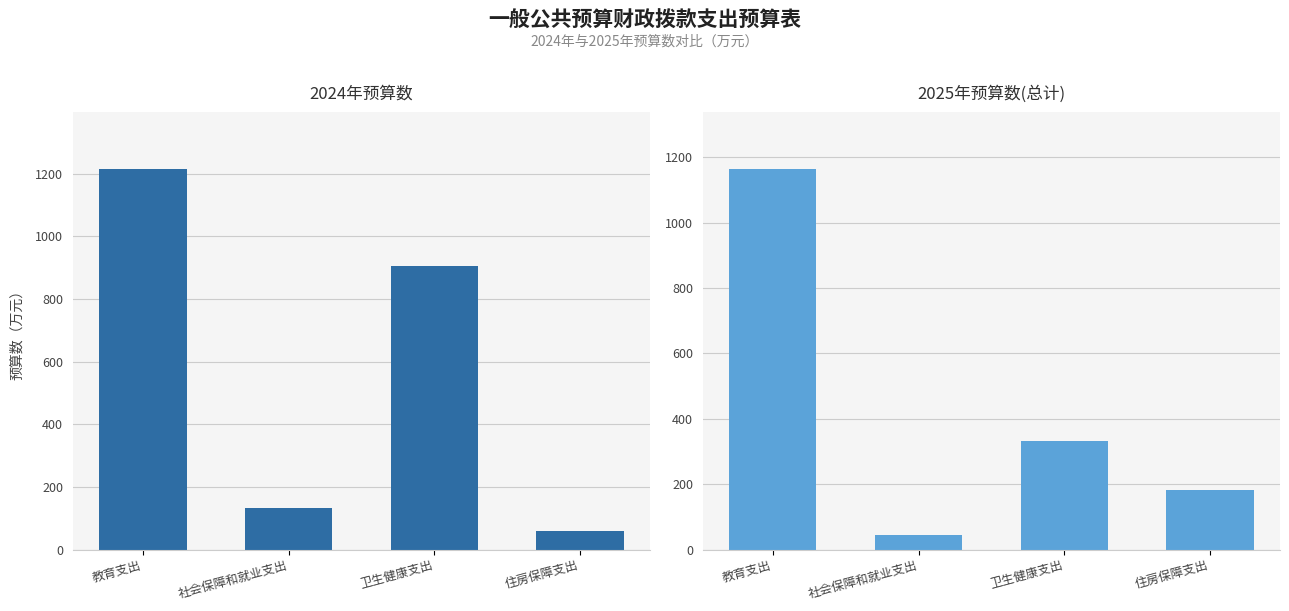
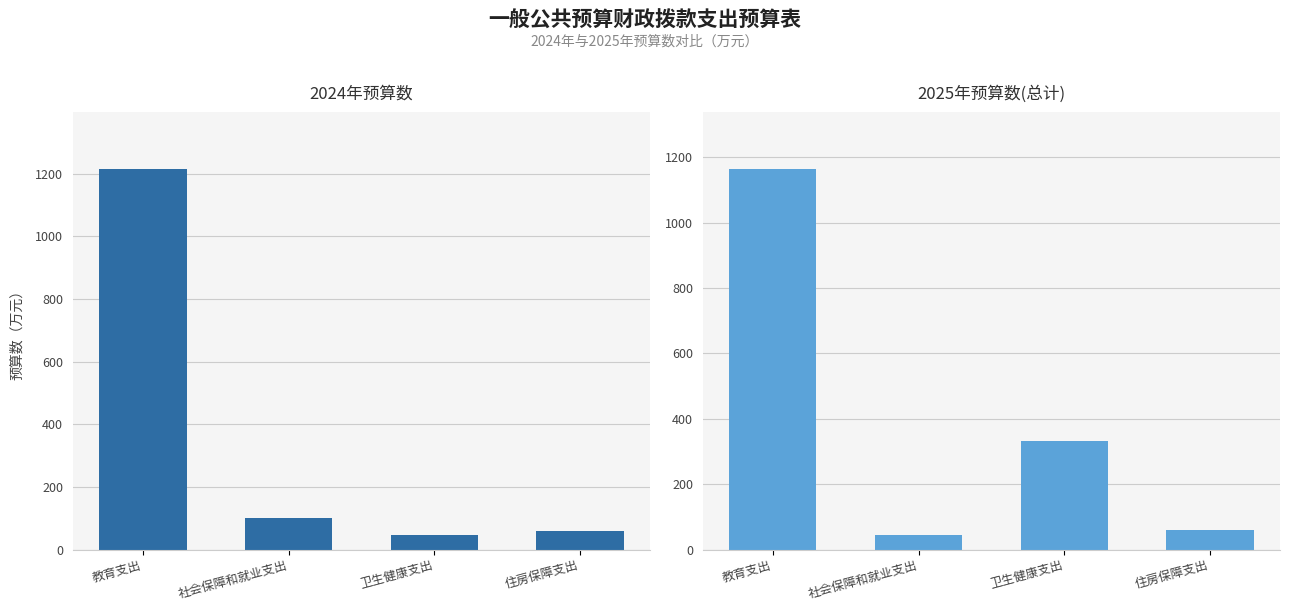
2024年预算数, 社会保障和就业支出: 130 -> 100
2024年预算数, 卫生健康支出: 910 -> 50
2025年预算数(总计), 住房保障支出: 180 -> 60
